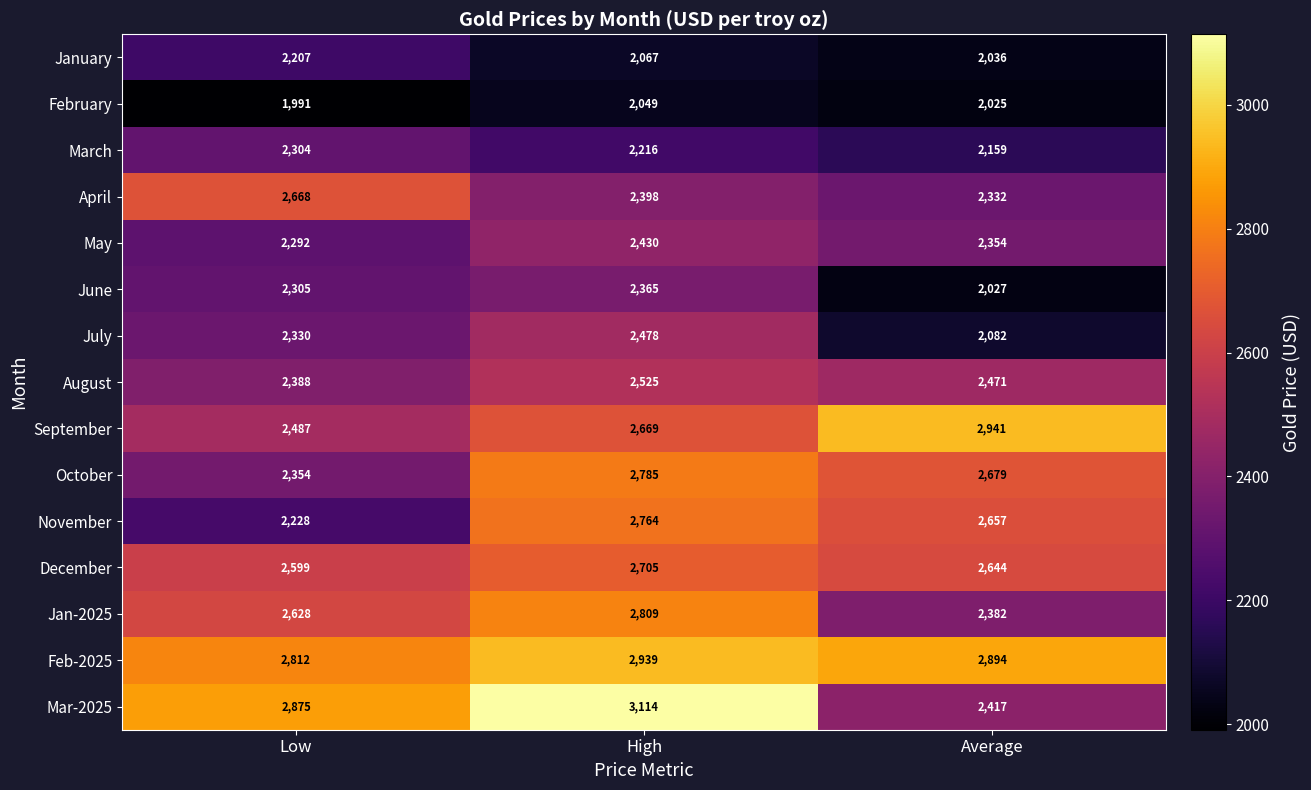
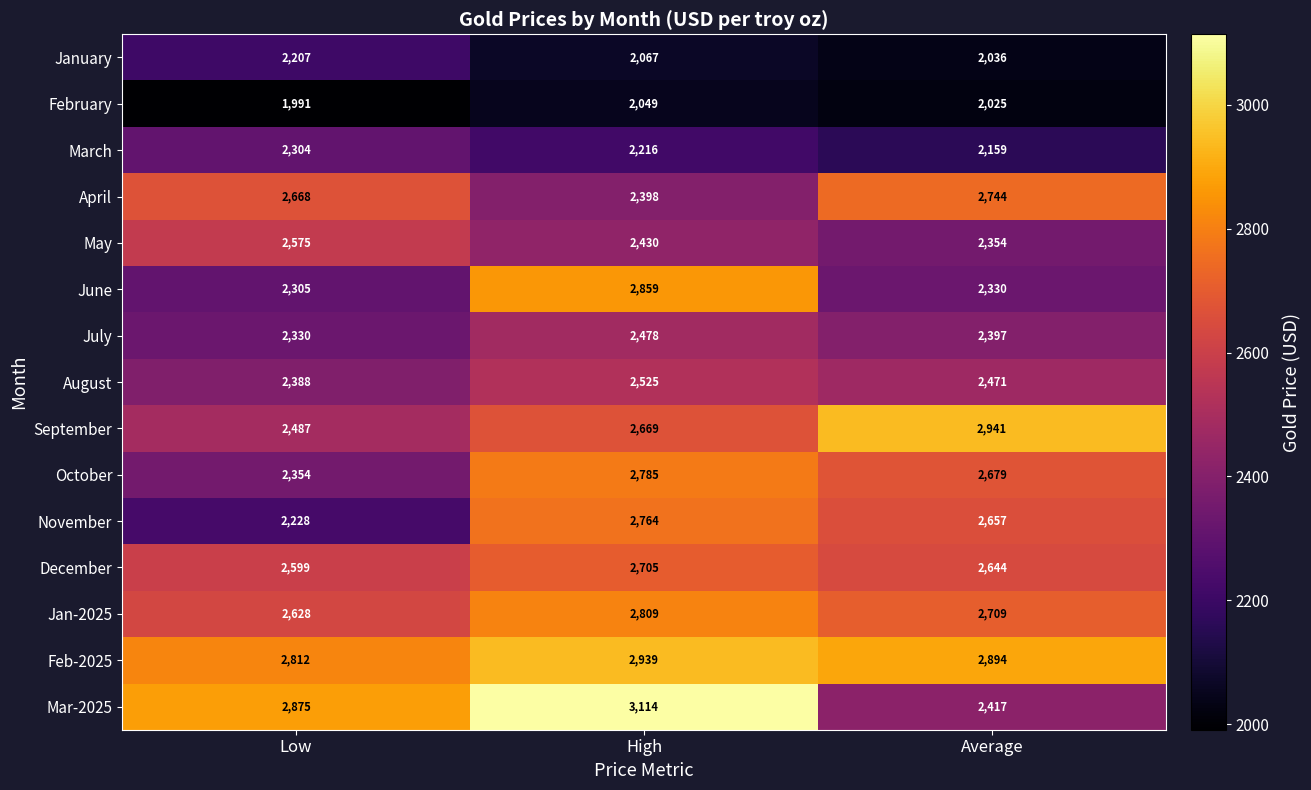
April, Average: 2,332 -> 2,744
May, Low: 2,292 -> 2,575
June, High: 2,365 -> 2,859
June, Average: 2,027 -> 2,330
July, Average: 2,082 -> 2,397
Jan-2025, Average: 2,382 -> 2,709
